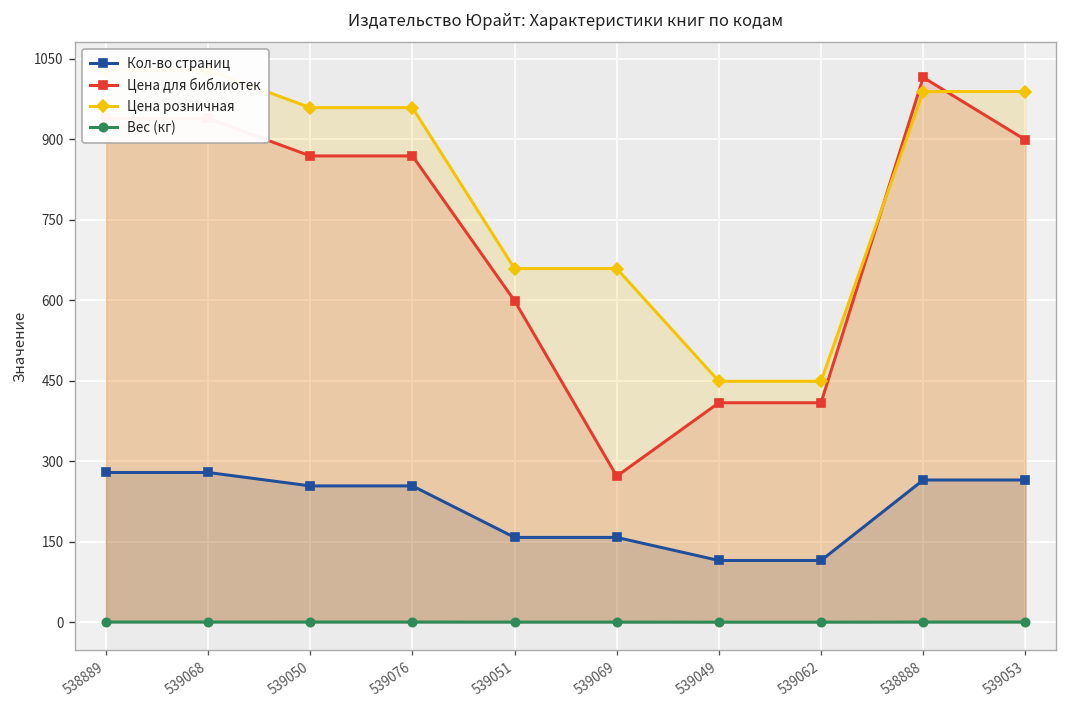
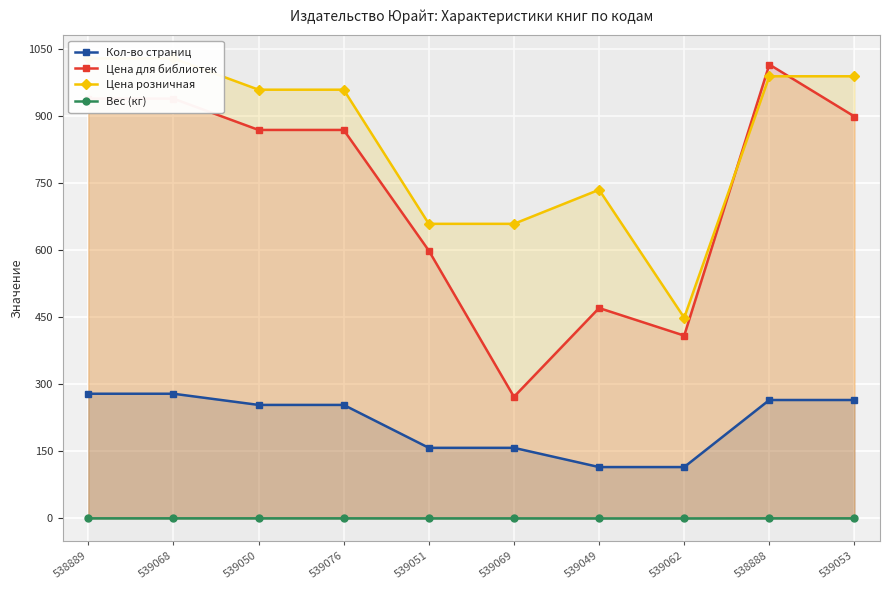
Цена для библиотек, 539049: 410 -> 470
Цена розничная, 539049: 450 -> 740
